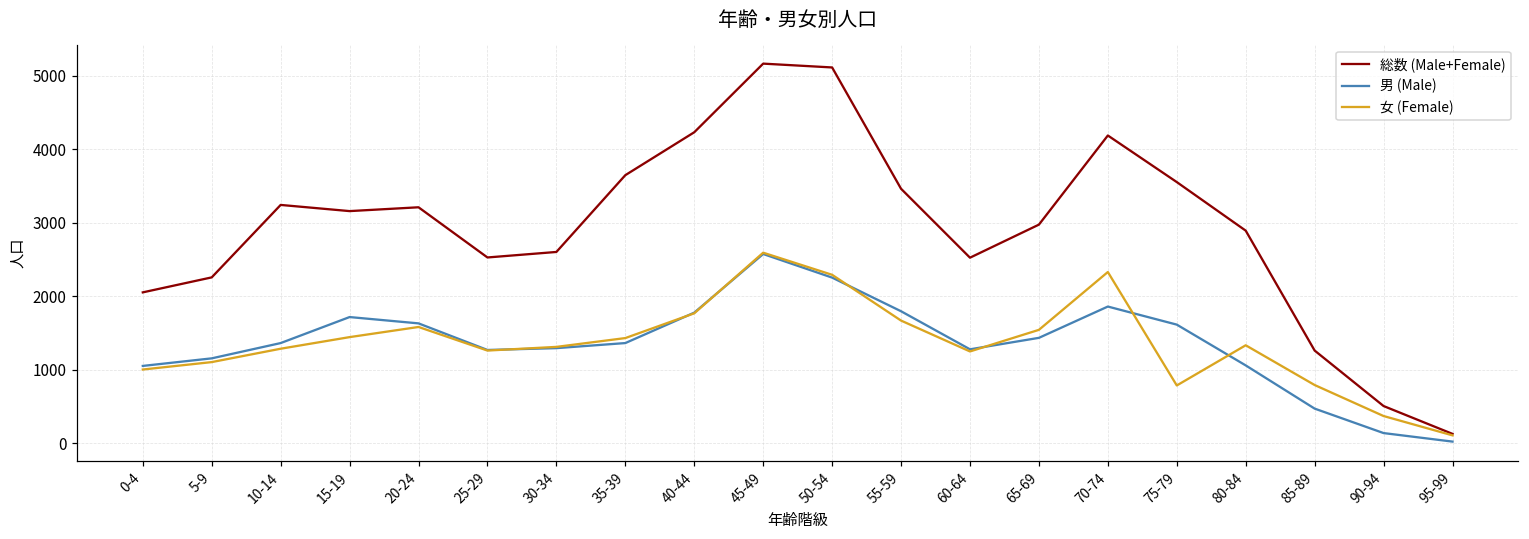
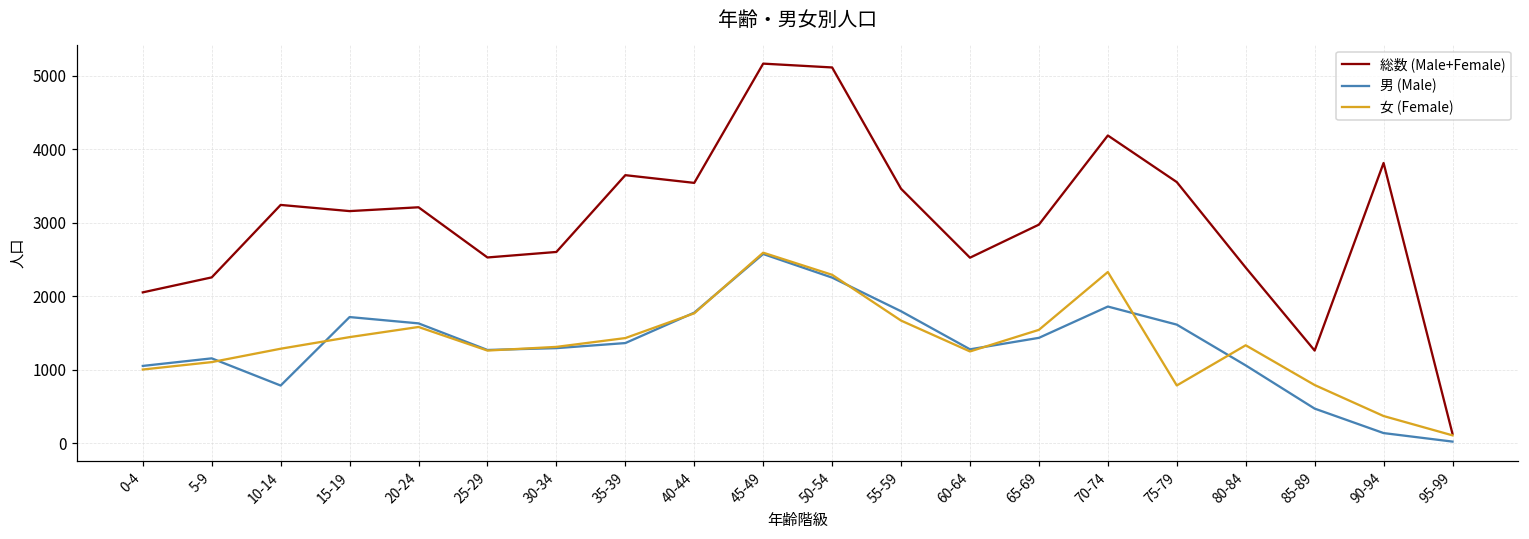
男 (Male), 10-14: 1400 -> 800
総数 (Male+Female), 40-44: 4200 -> 3500
総数 (Male+Female), 80-84: 2900 -> 2400
総数 (Male+Female), 90-94: 500 -> 3800
